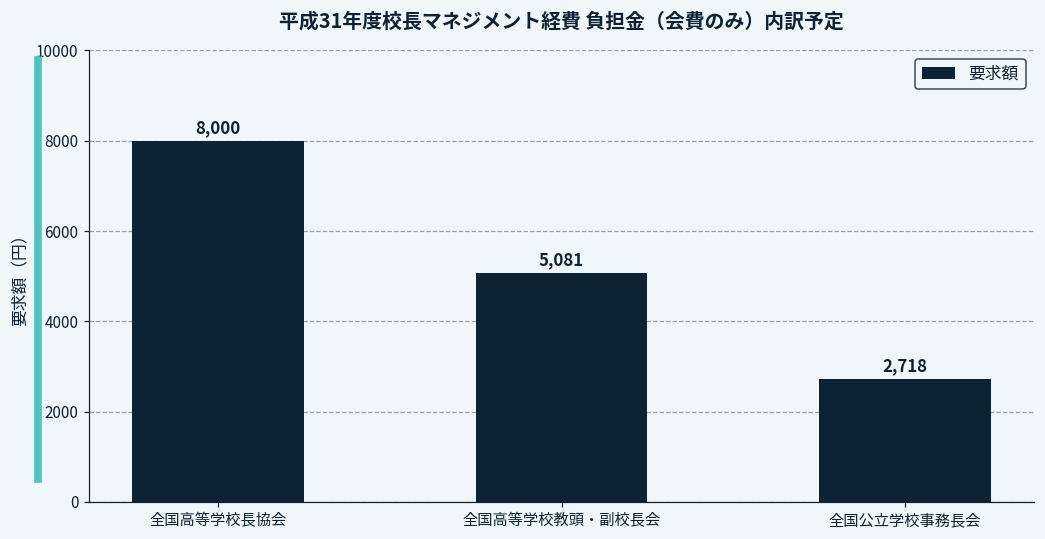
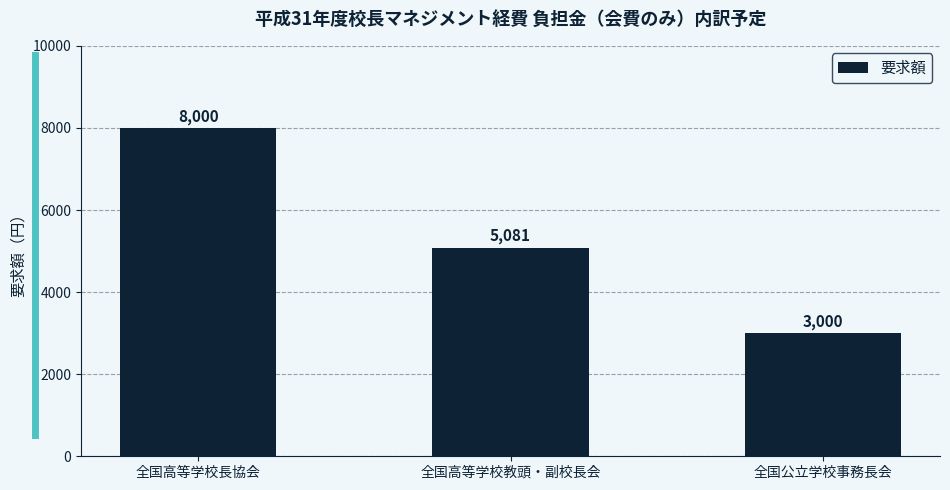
全国公立学校事務長会: 2,718 -> 3,000
